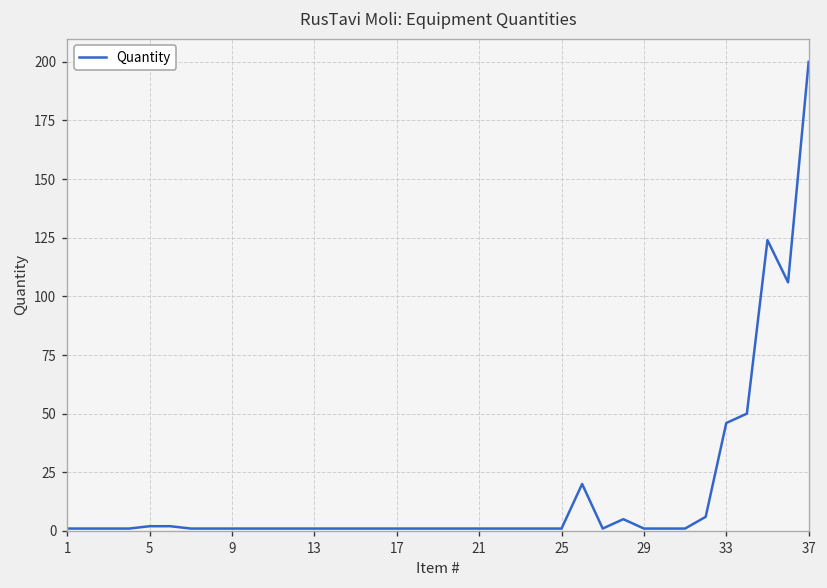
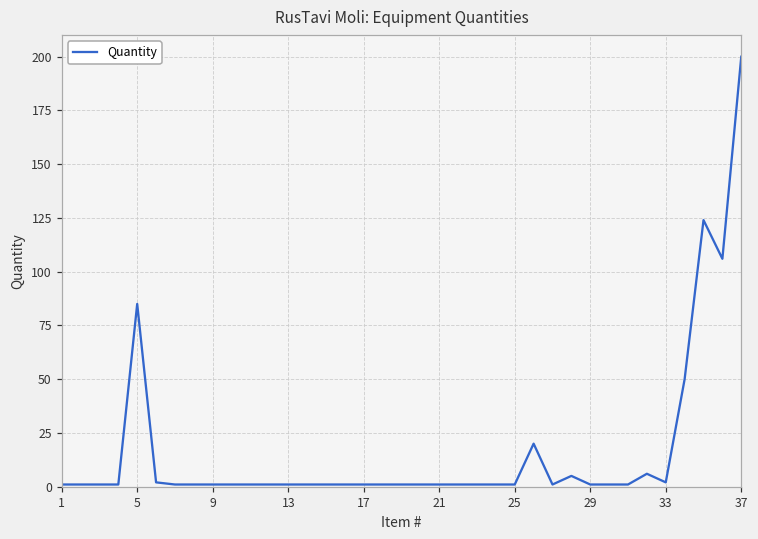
5: 2 -> 85
33: 46 -> 2
